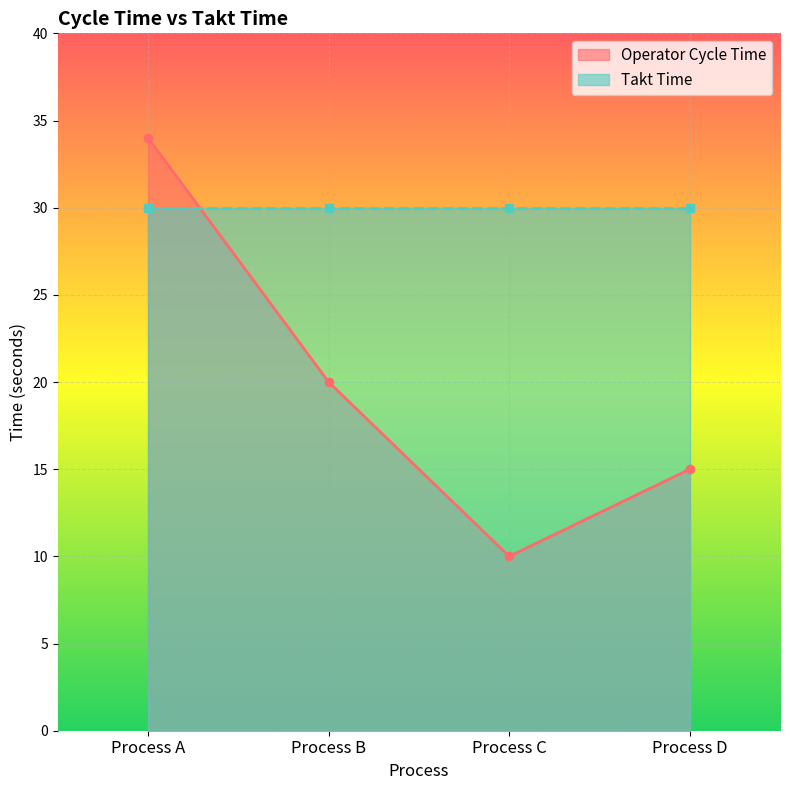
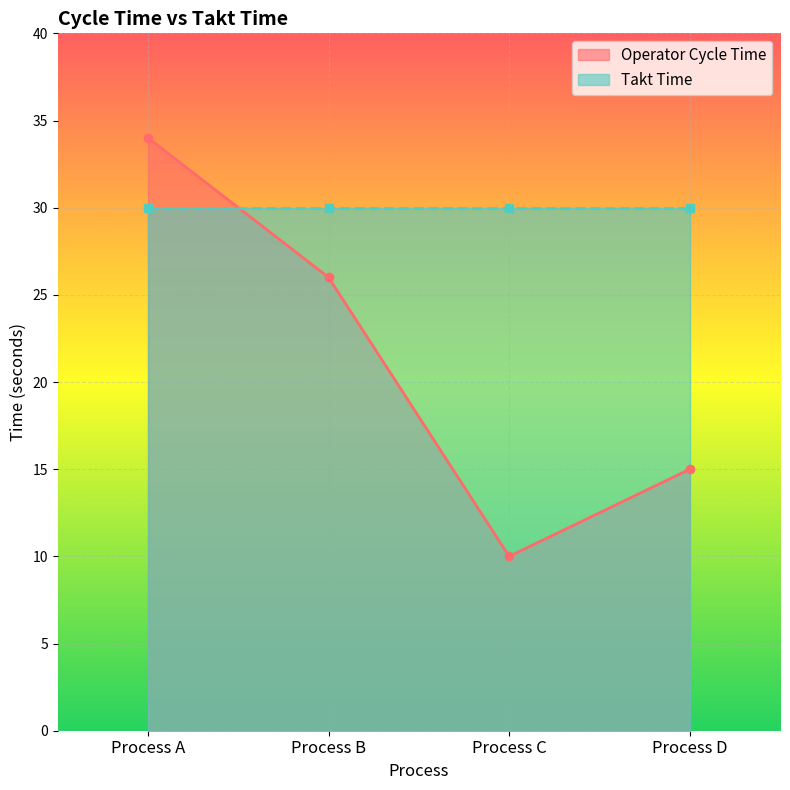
Operator Cycle Time, Process B: 20 -> 26
